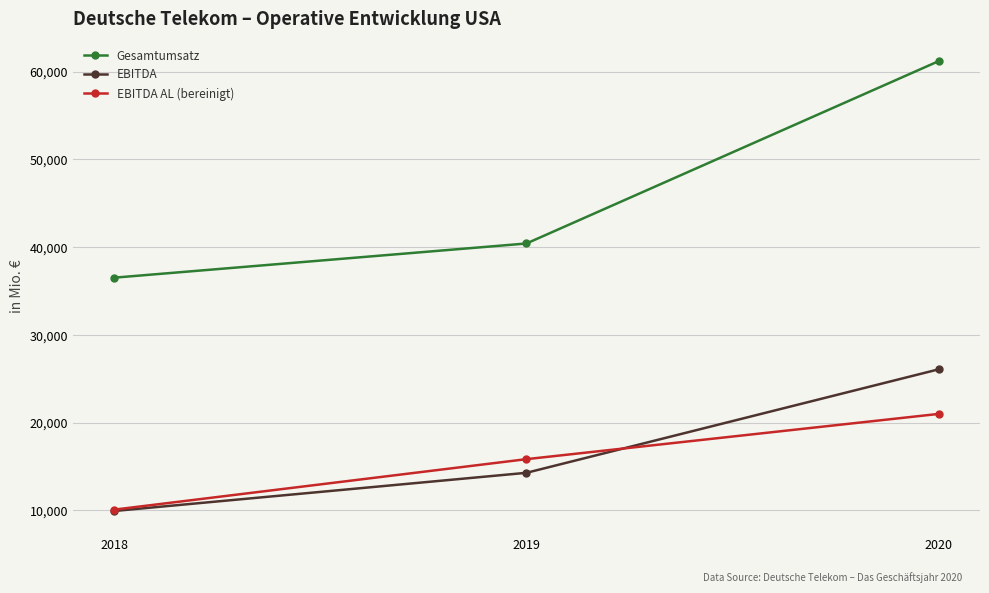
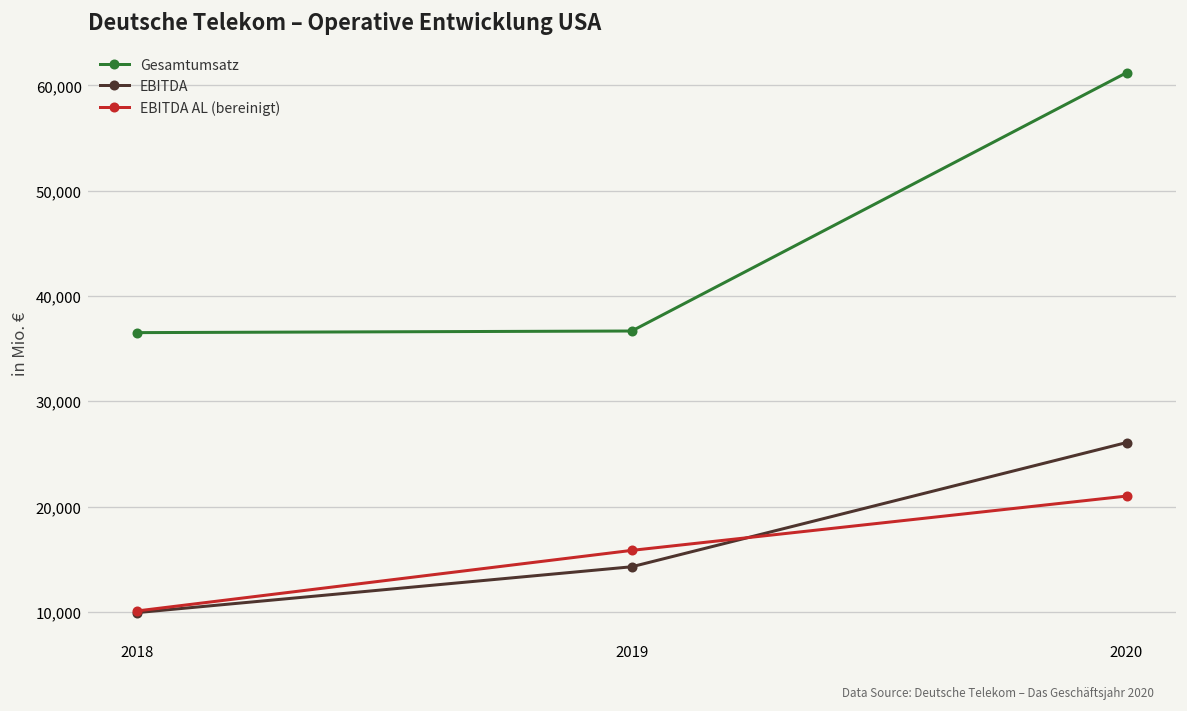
Gesamtumsatz, 2019: 40,000 -> 37,000
